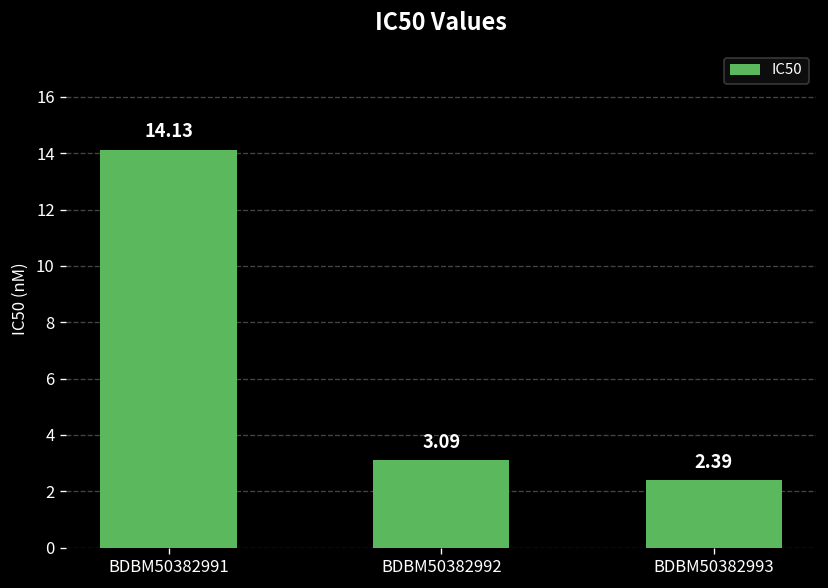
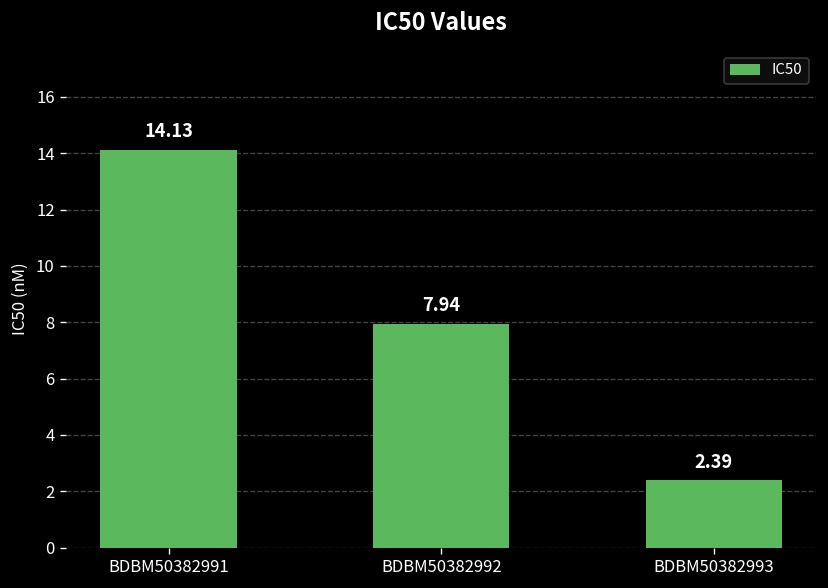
BDBM50382992: 3.09 -> 7.94
